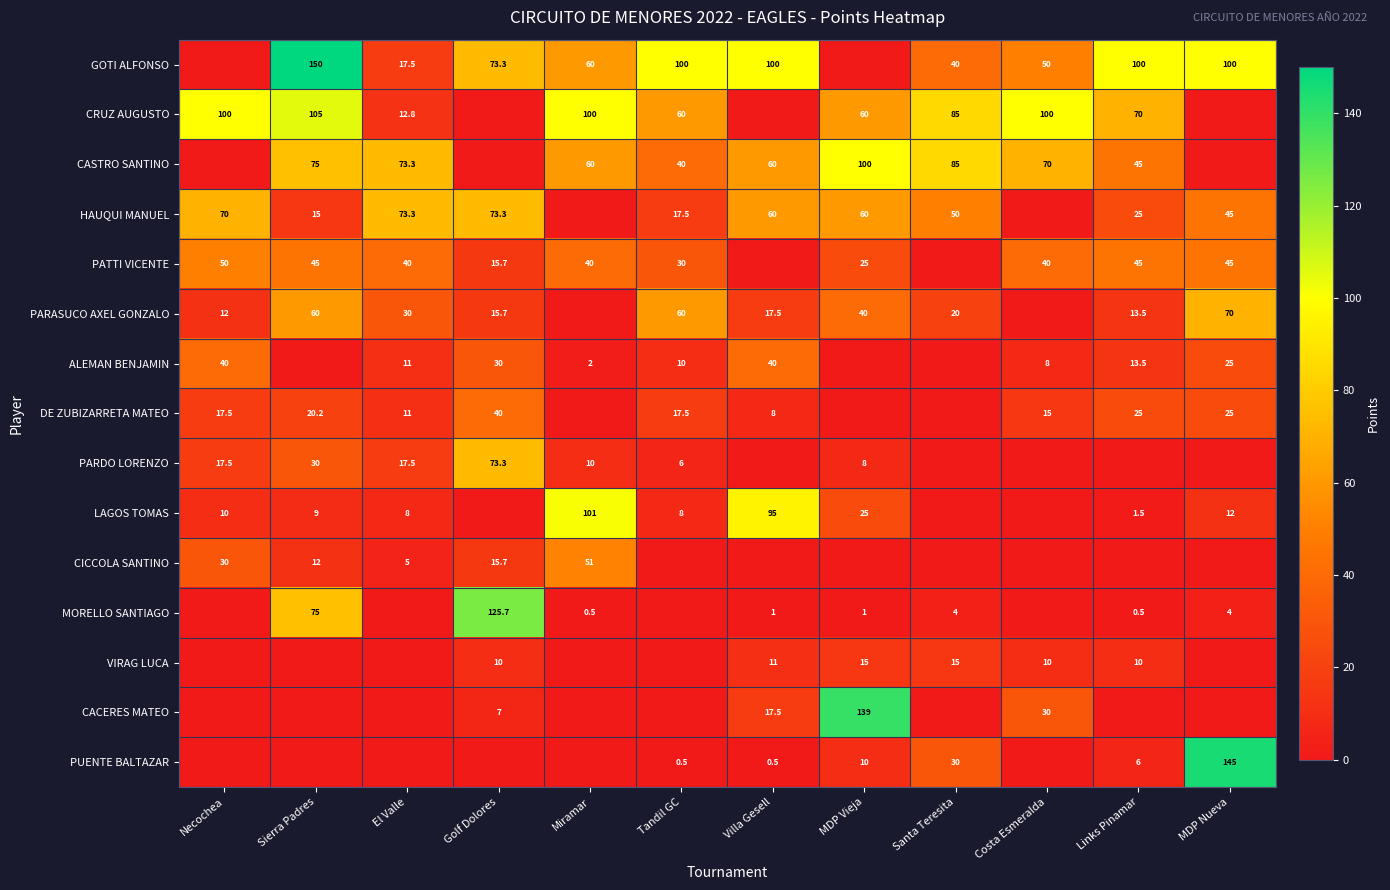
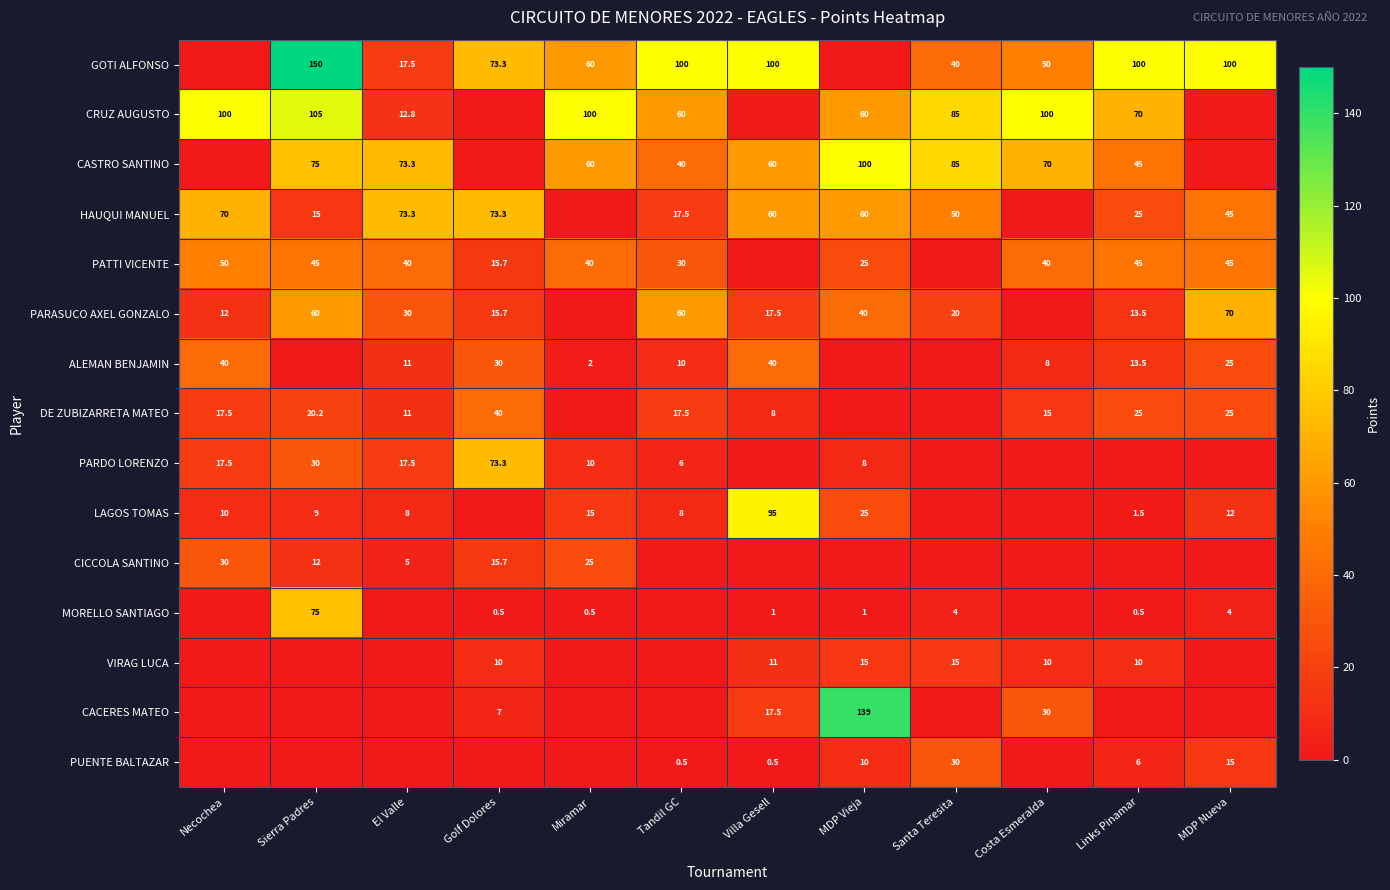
LAGOS TOMAS, Miramar: 101 -> 15
CICCOLA SANTINO, Miramar: 51 -> 25
MORELLO SANTIAGO, Golf Dolores: 125.7 -> 0.5
PUENTE BALTAZAR, MDP Nueva: 145 -> 15
